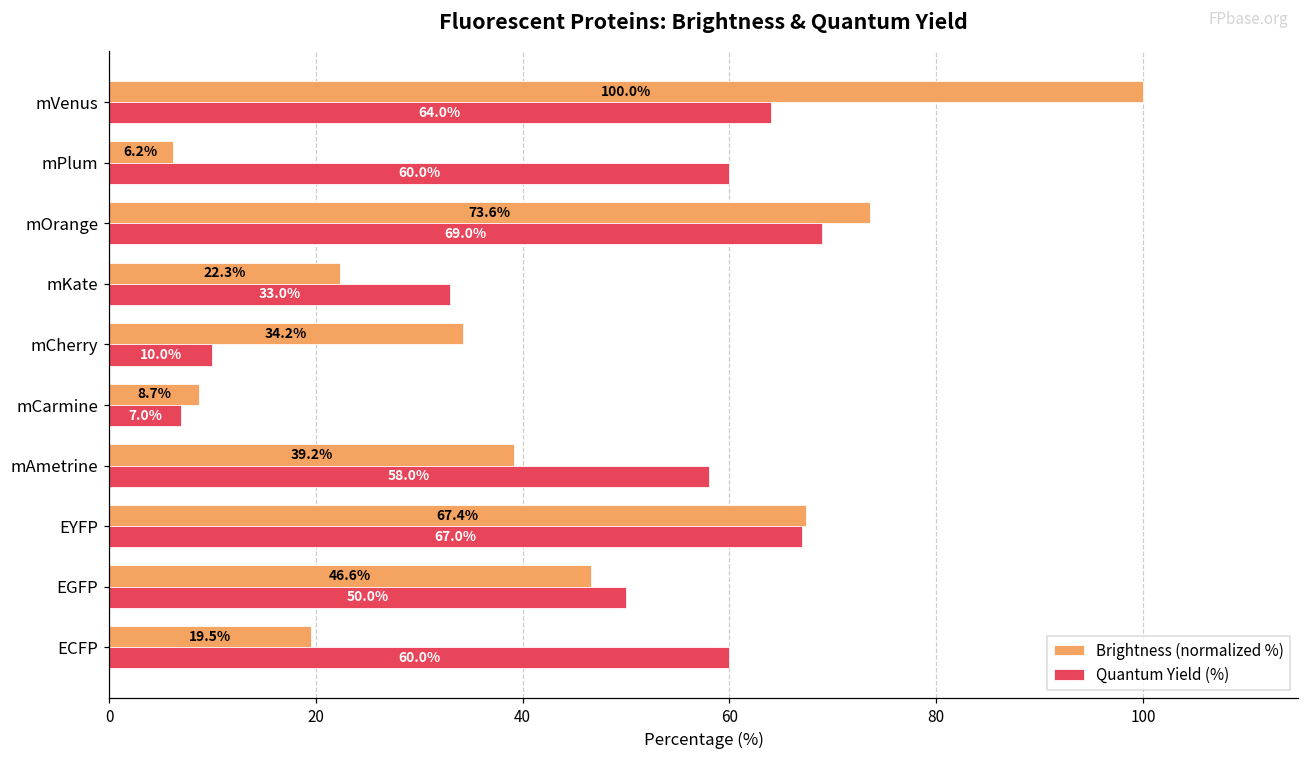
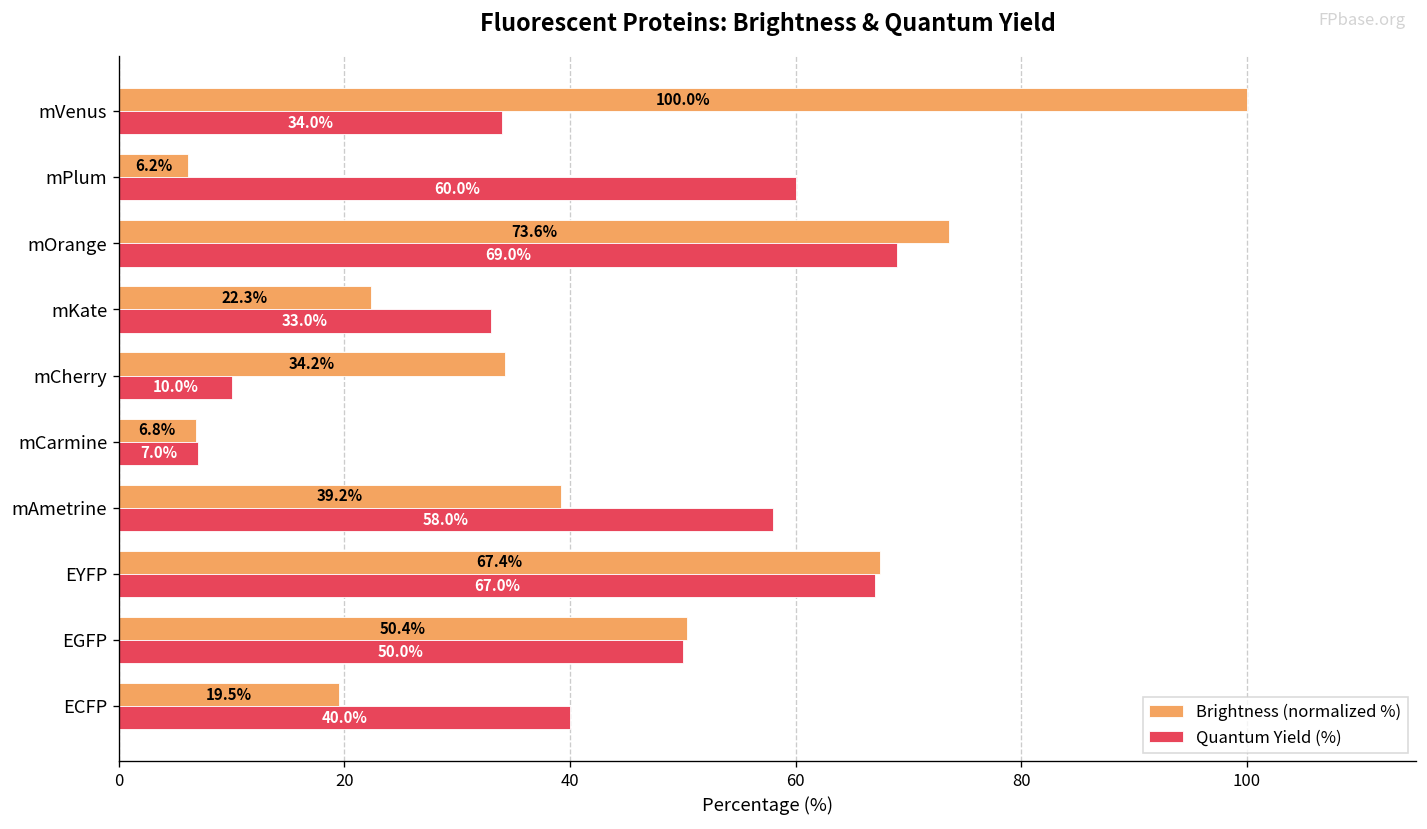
Quantum Yield (%), mVenus: 64.0% -> 34.0%
Brightness (normalized %), mCarmine: 8.7% -> 6.8%
Brightness (normalized %), EGFP: 46.6% -> 50.4%
Quantum Yield (%), ECFP: 60.0% -> 40.0%
